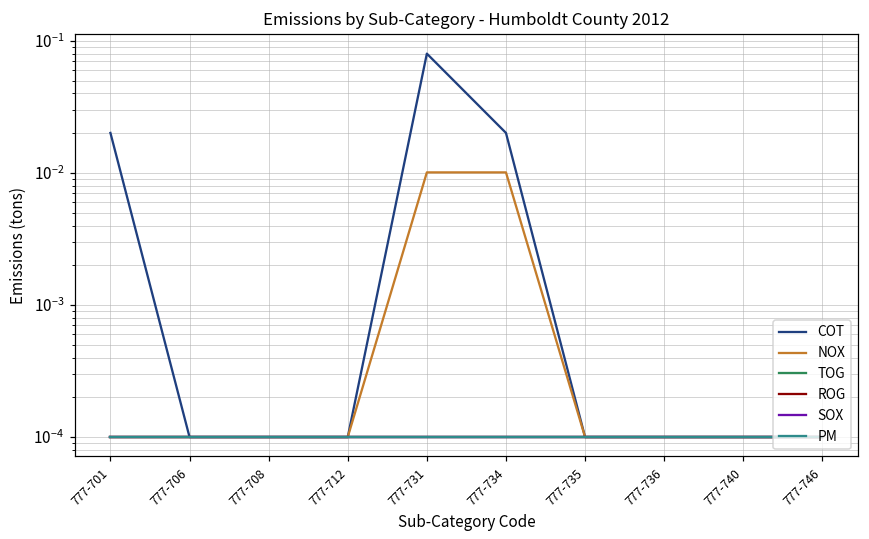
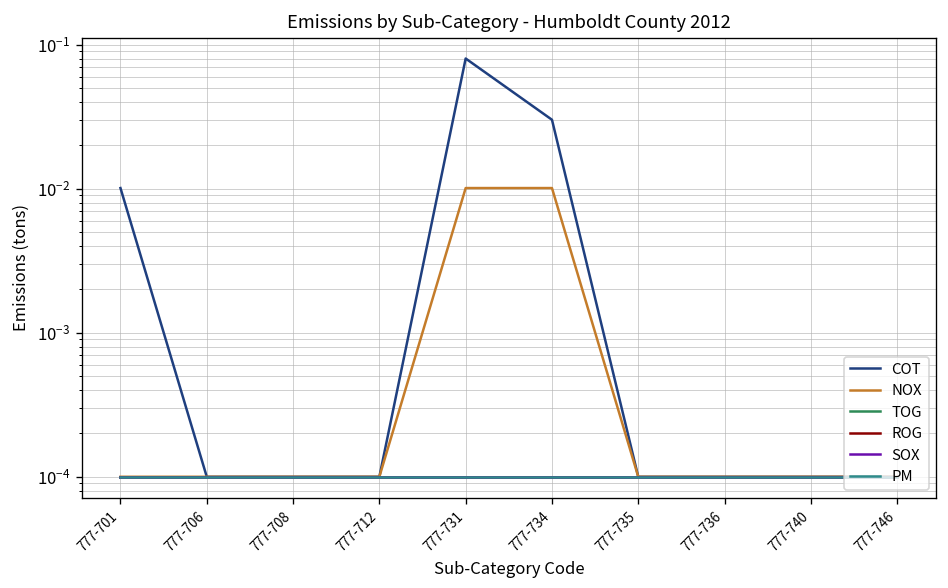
COT, 777-701: 0.020 -> 0.010
COT, 777-734: 0.020 -> 0.030
